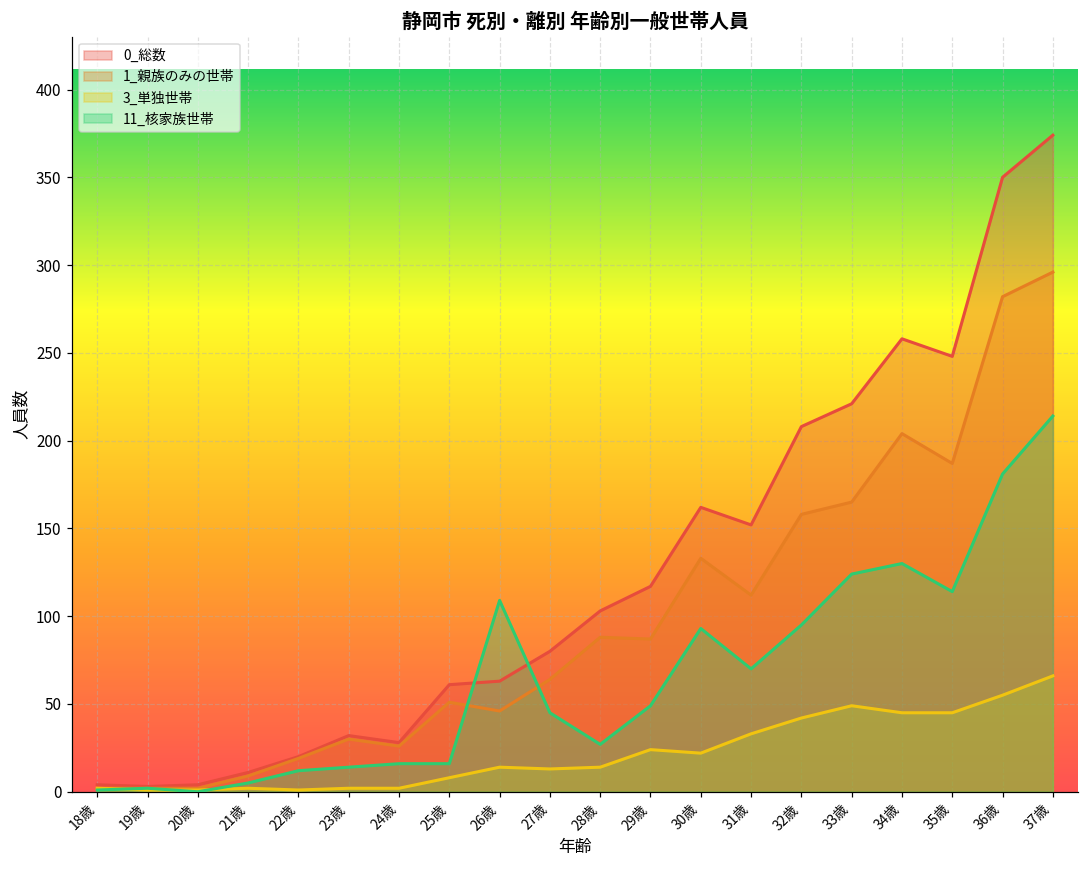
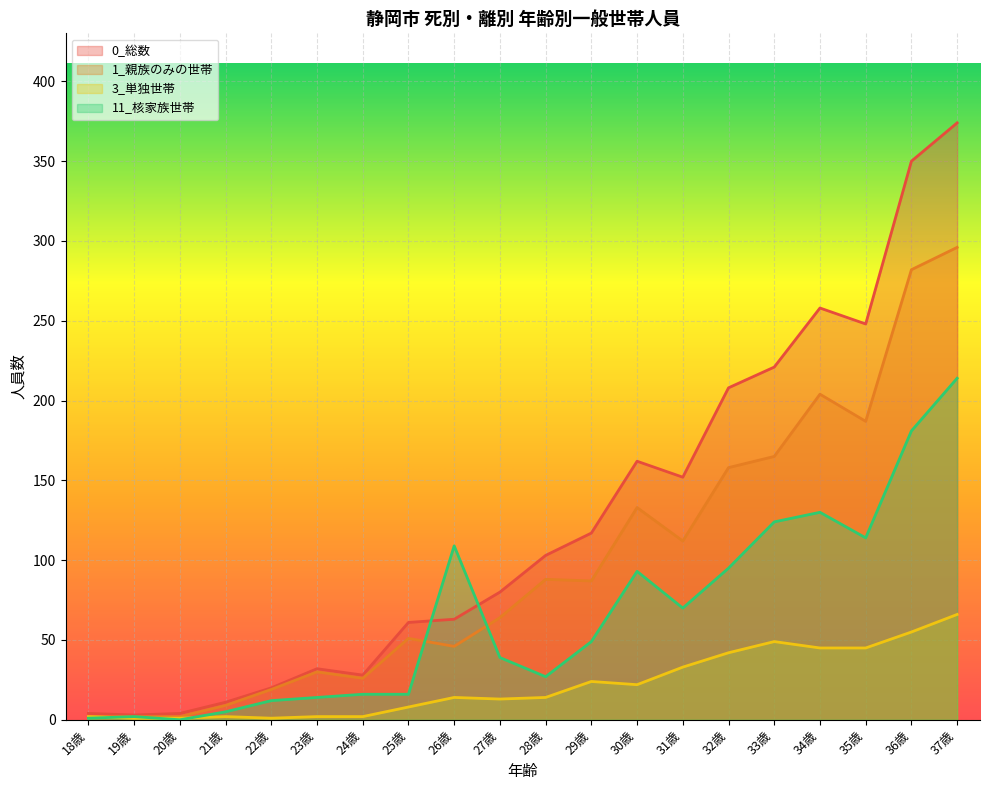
11_核家族世帯, 27歳: 45 -> 39
